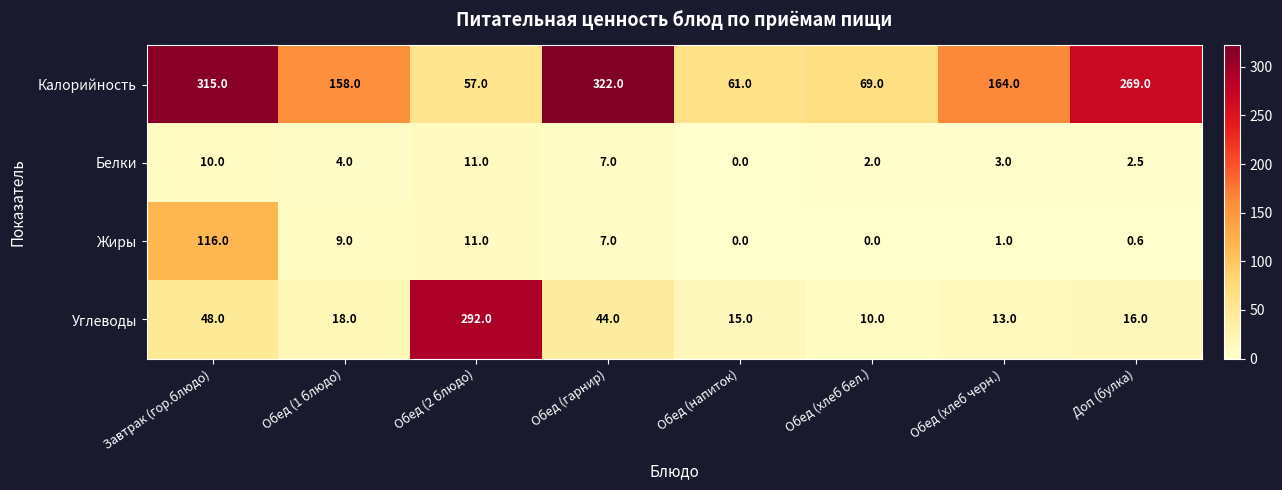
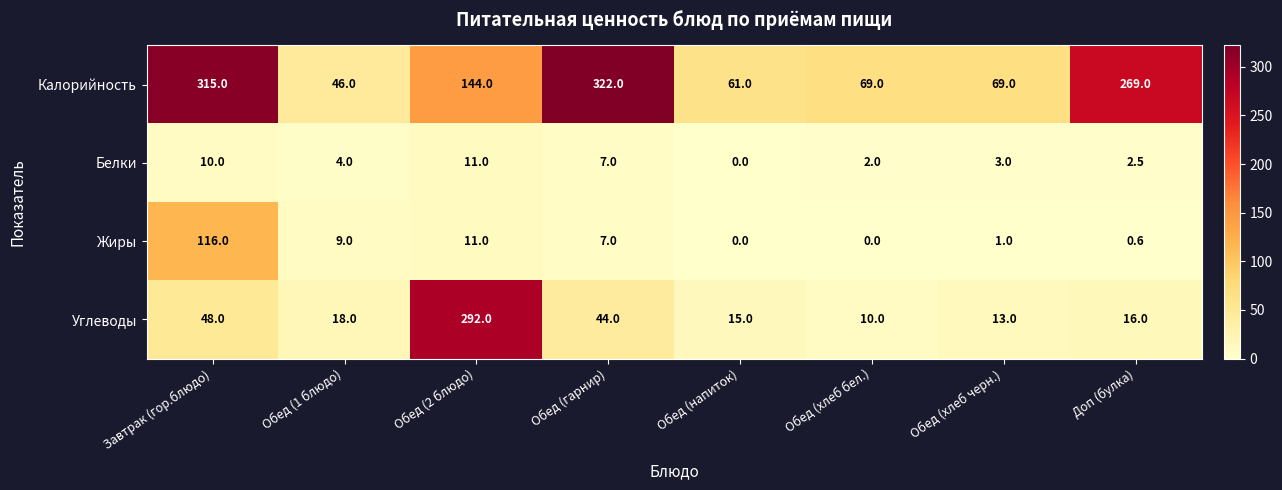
Калорийность, Обед (1 блюдо): 158.0 -> 46.0
Калорийность, Обед (2 блюдо): 57.0 -> 144.0
Калорийность, Обед (хлеб черн.): 164.0 -> 69.0
